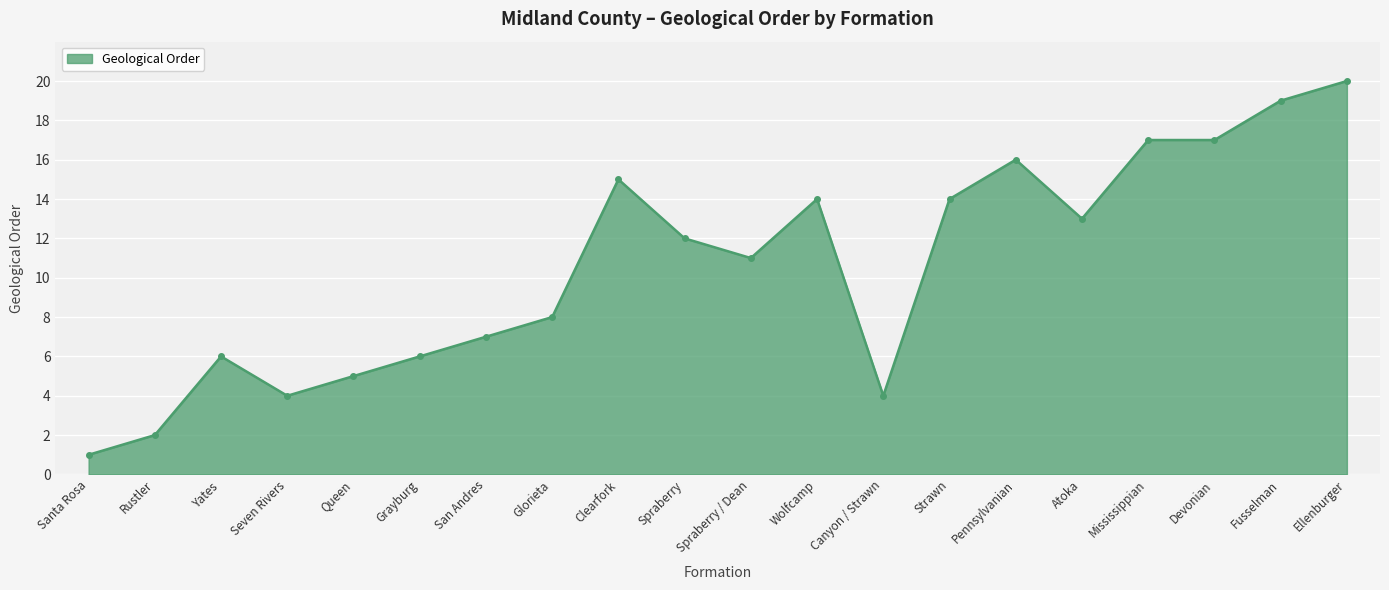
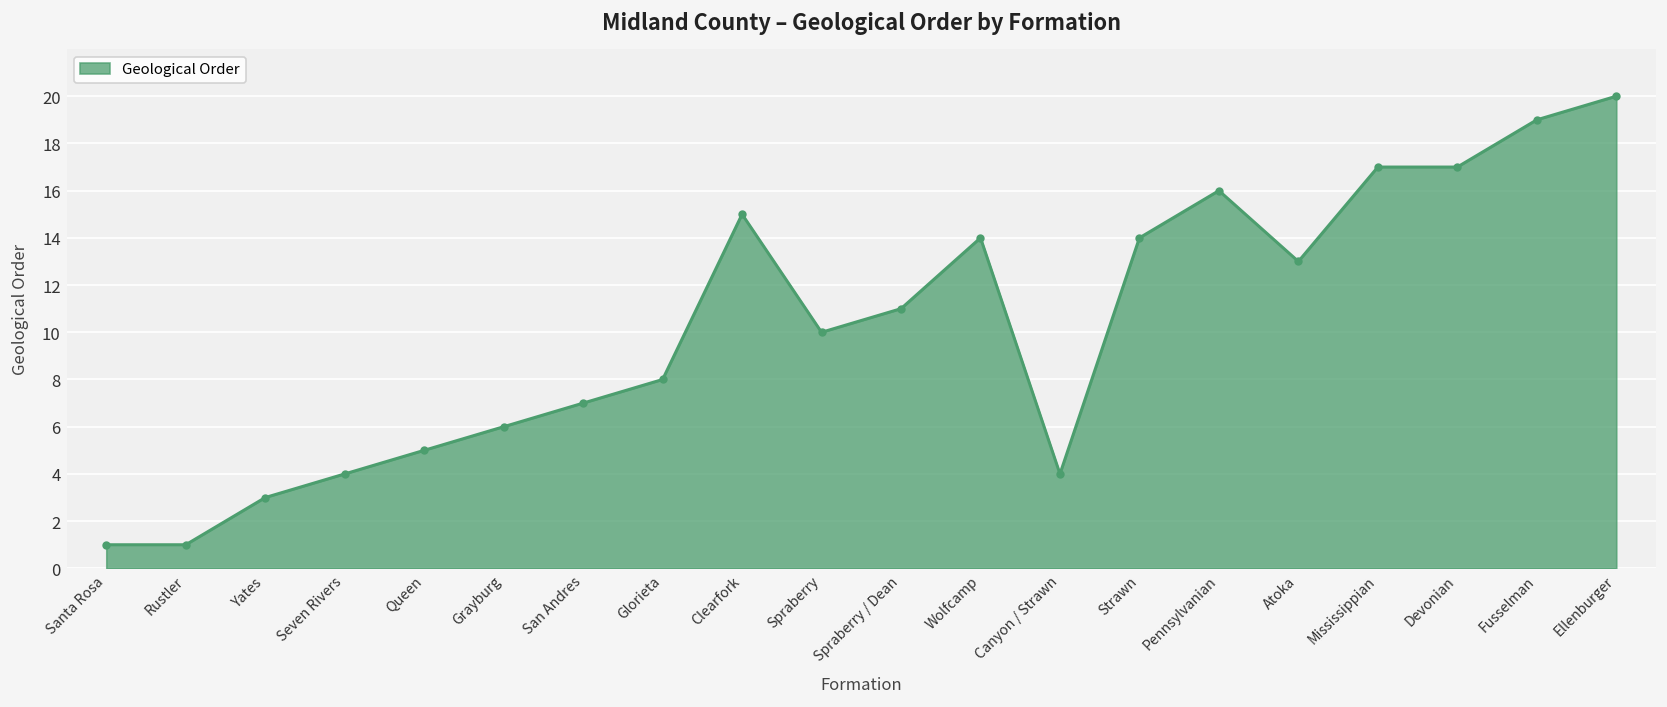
Rustler: 2 -> 1
Yates: 6 -> 3
Spraberry: 12 -> 10
